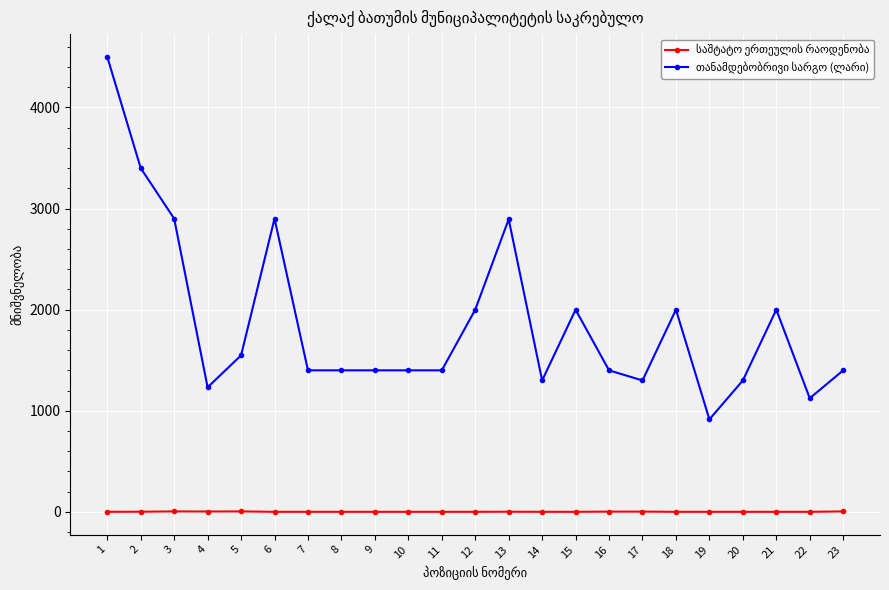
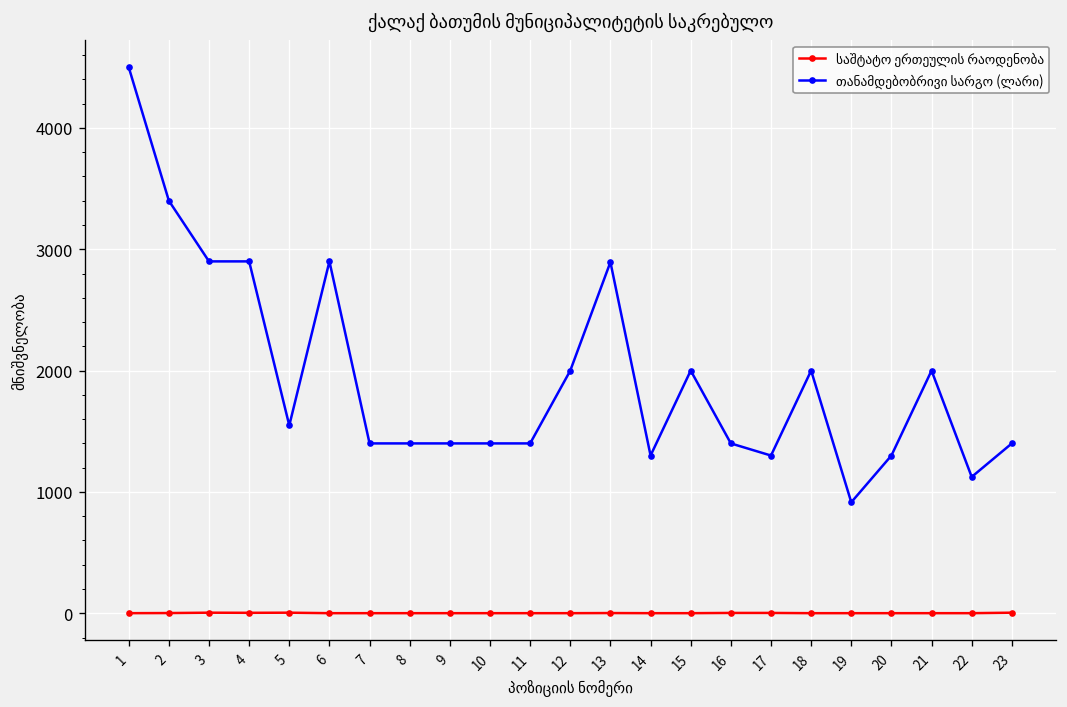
თანამდებობრივი სარგო (ლარი), 4: 1230 -> 2900
